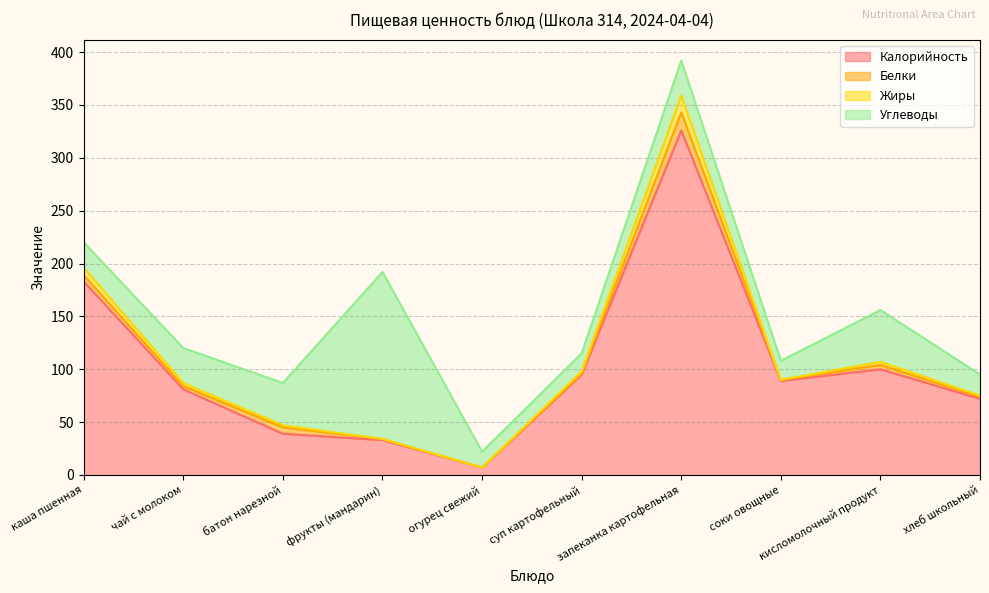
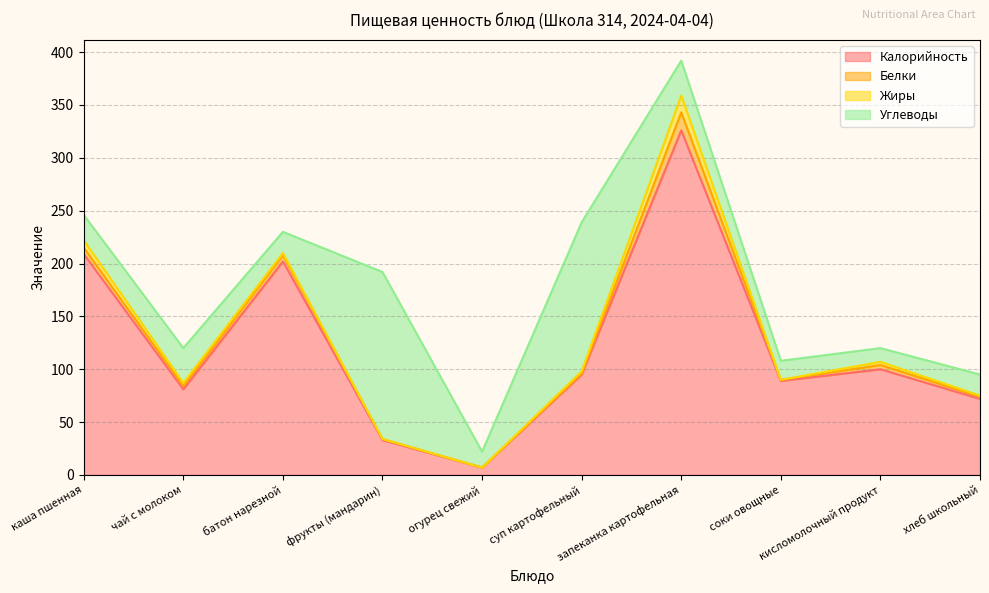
Калорийность, каша пшенная: 183 -> 209
Калорийность, батон нарезной: 39 -> 202
Углеводы, батон нарезной: 40 -> 20
Углеводы, суп картофельный: 17 -> 141
Углеводы, кисломолочный продукт: 49 -> 13
